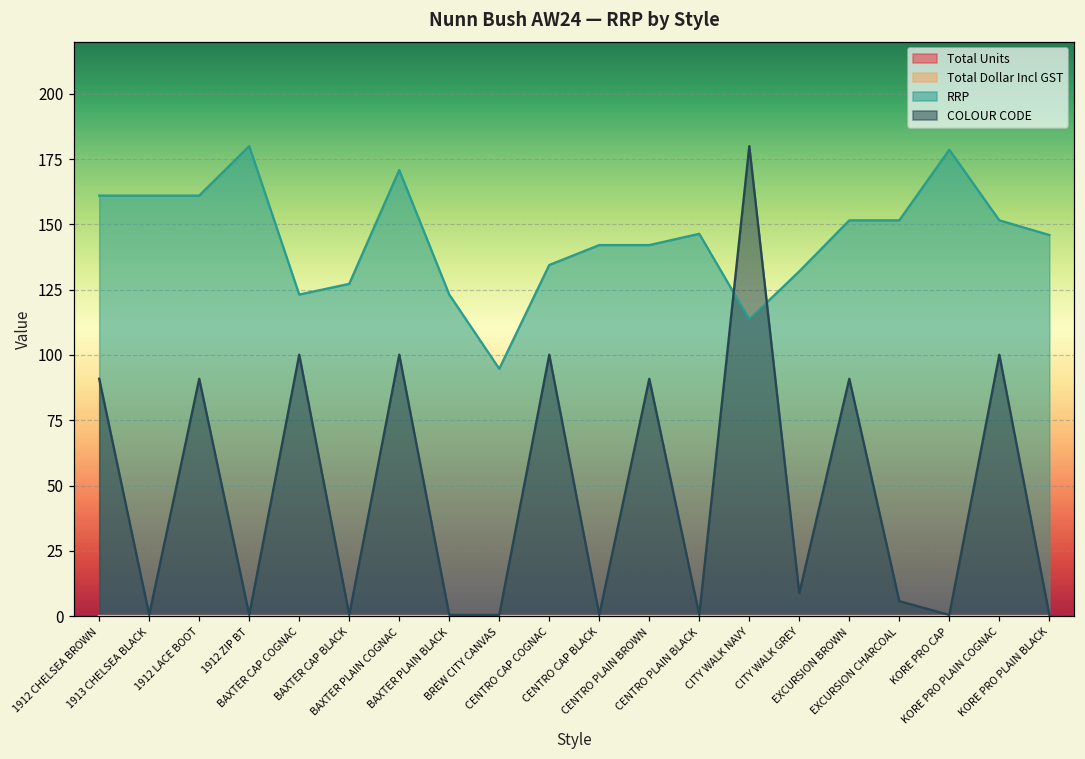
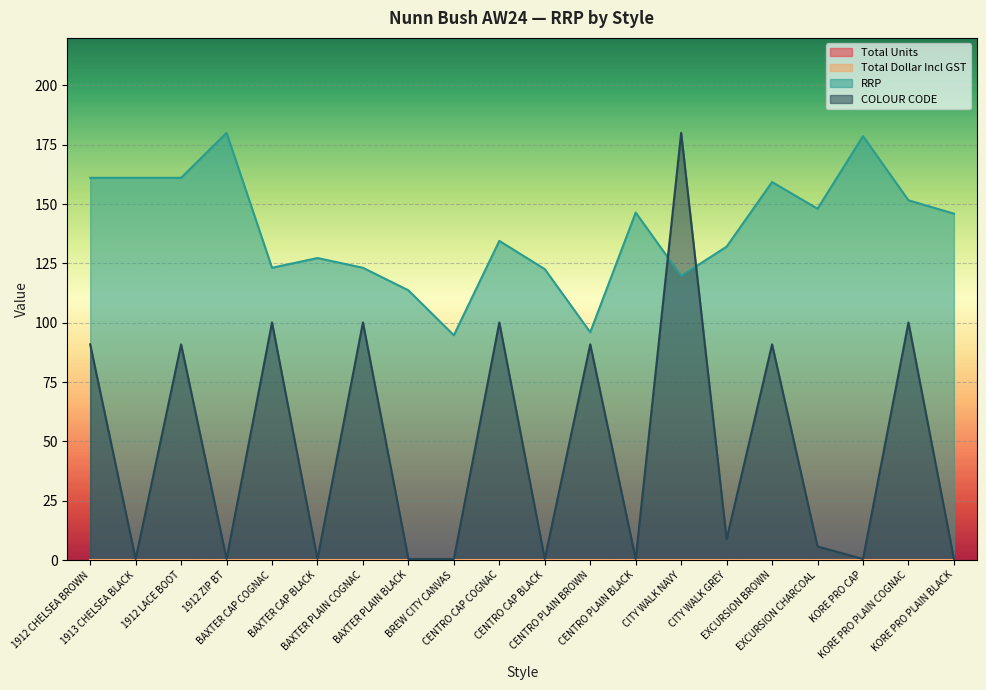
RRP, BAXTER PLAIN COGNAC: 171 -> 123
RRP, BAXTER PLAIN BLACK: 123 -> 114
RRP, CENTRO CAP BLACK: 142 -> 123
RRP, CENTRO PLAIN BROWN: 142 -> 96
RRP, CITY WALK NAVY: 114 -> 120
RRP, EXCURSION BROWN: 152 -> 159
RRP, EXCURSION CHARCOAL: 152 -> 148
